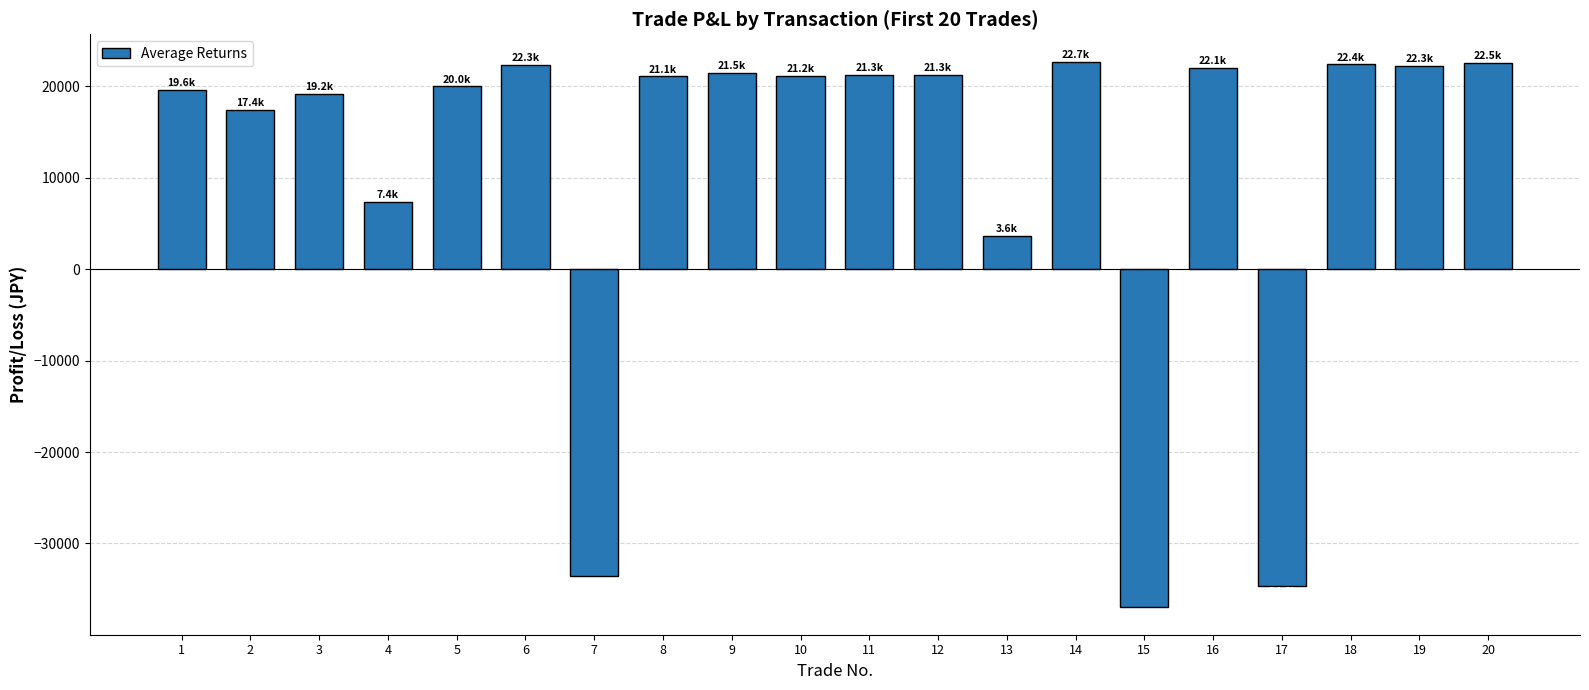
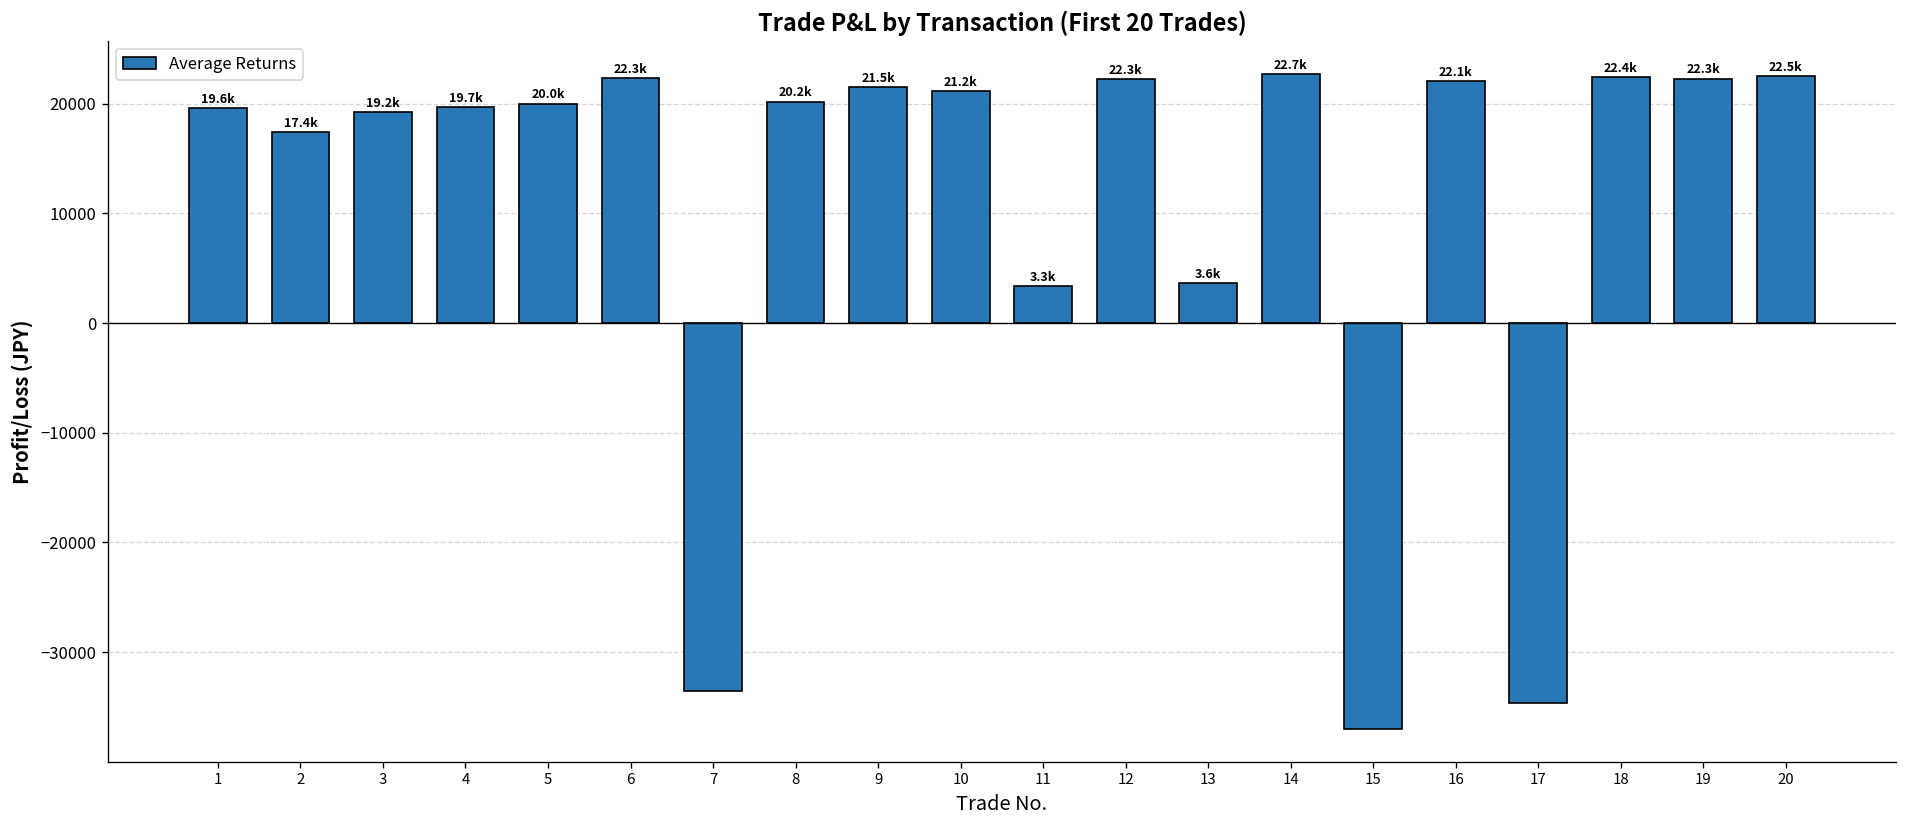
4: 7.4k -> 19.7k
8: 21.1k -> 20.2k
11: 21.3k -> 3.3k
12: 21.3k -> 22.3k
